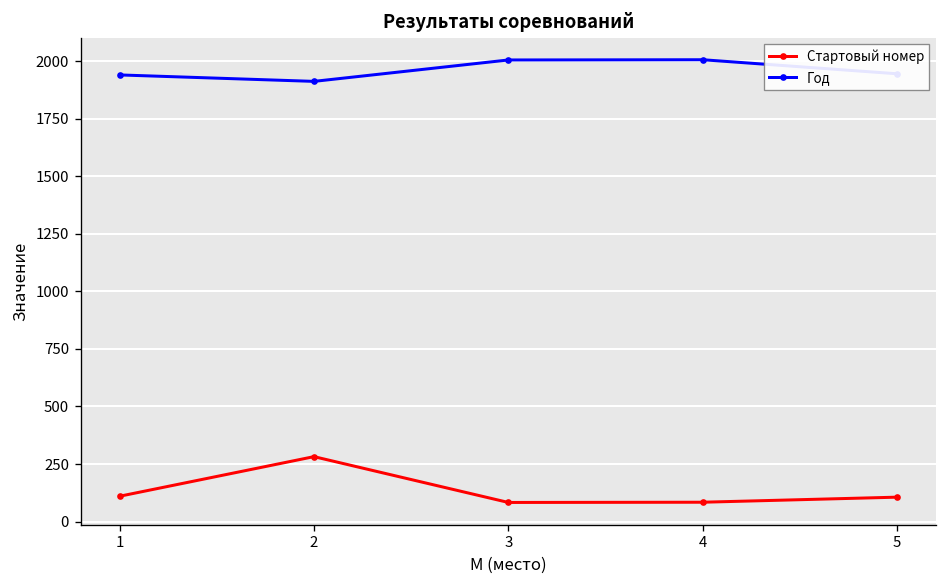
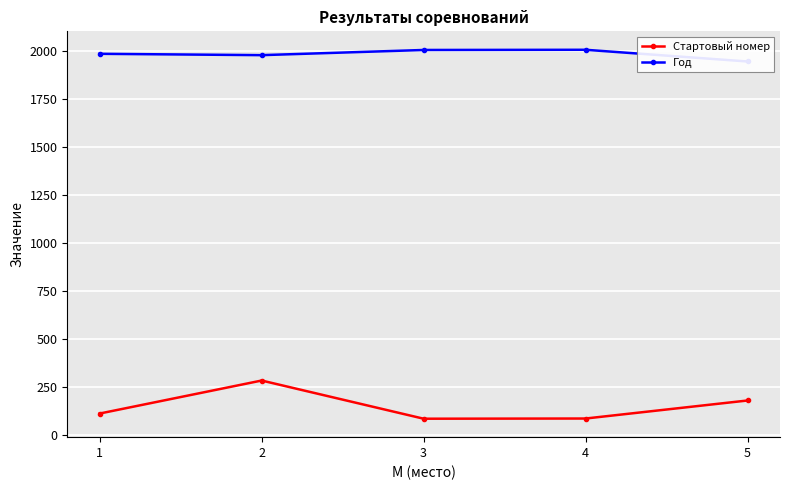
Год, 1: 1940 -> 1990
Год, 2: 1910 -> 1980
Стартовый номер, 5: 110 -> 180
